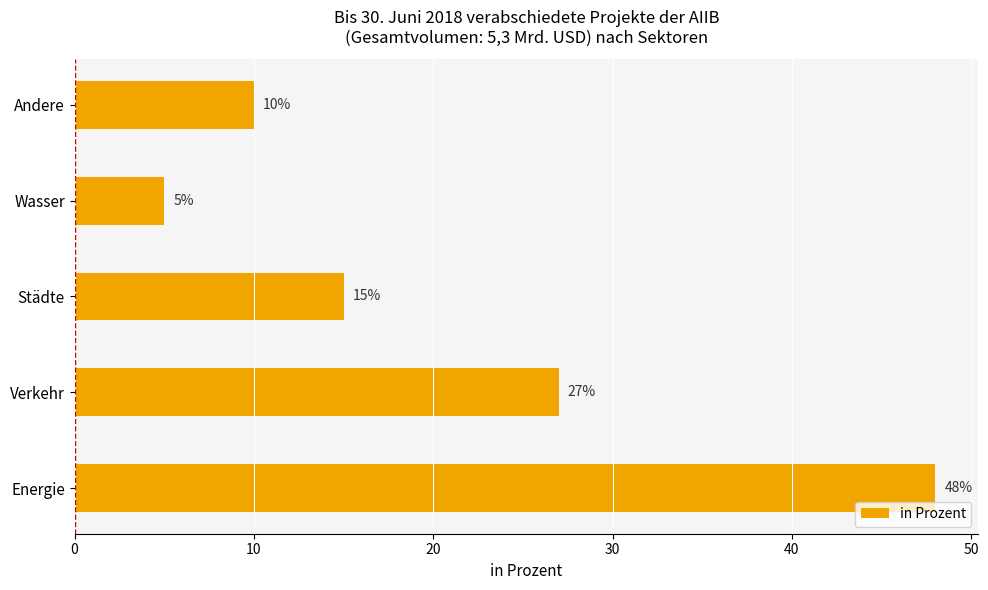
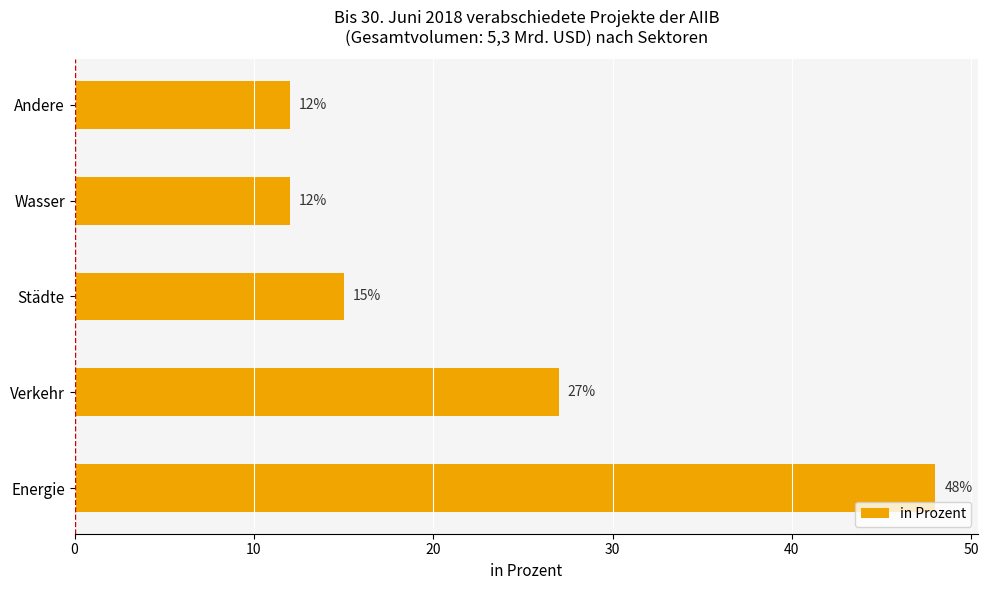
Andere: 10% -> 12%
Wasser: 5% -> 12%
